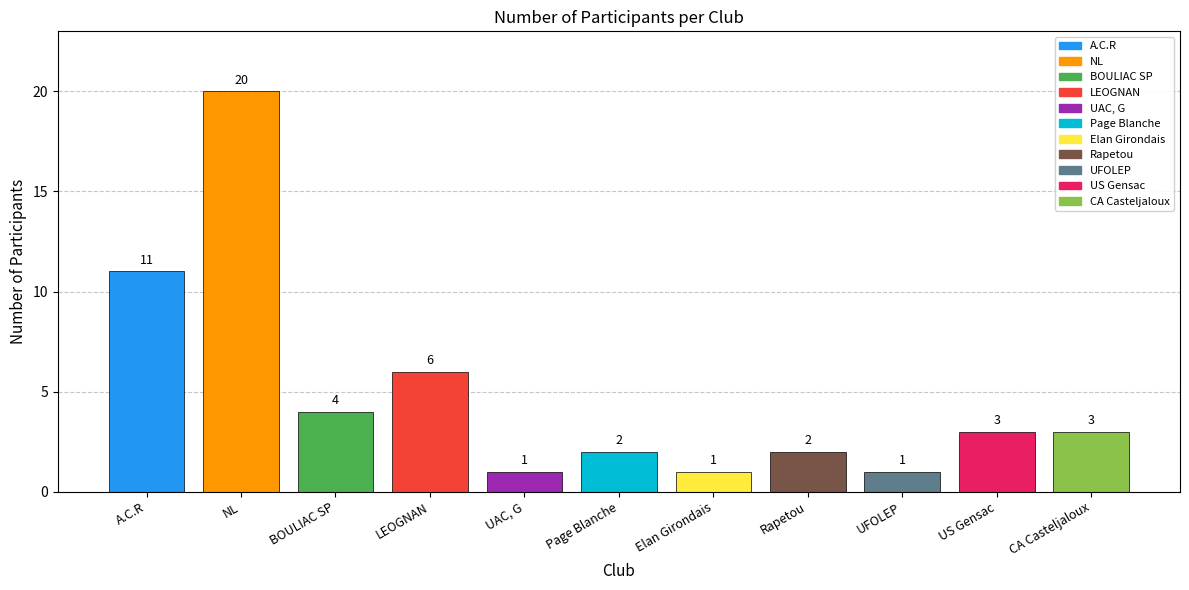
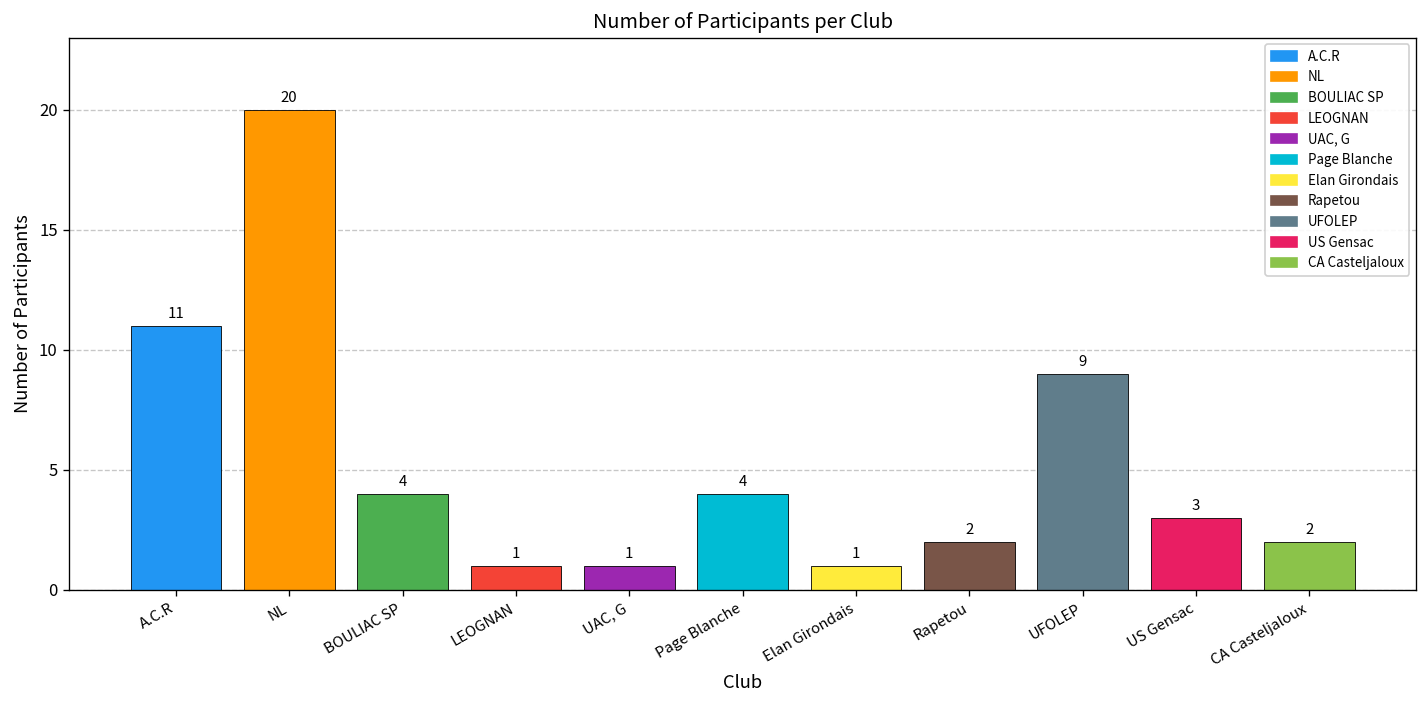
LEOGNAN: 6 -> 1
Page Blanche: 2 -> 4
UFOLEP: 1 -> 9
CA Casteljaloux: 3 -> 2
